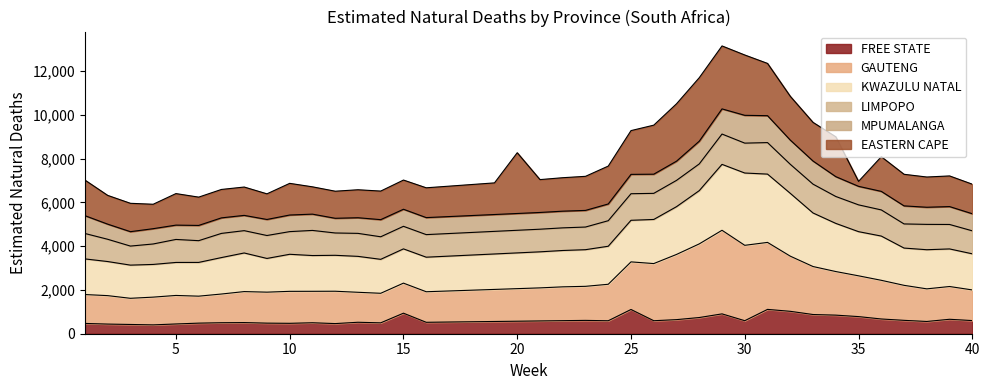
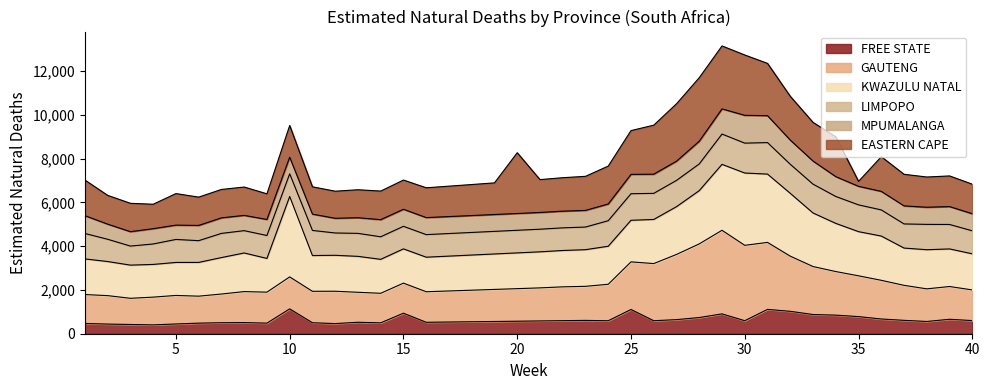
FREE STATE, 10: 500 -> 1,100
KWAZULU NATAL, 10: 1,700 -> 3,700
